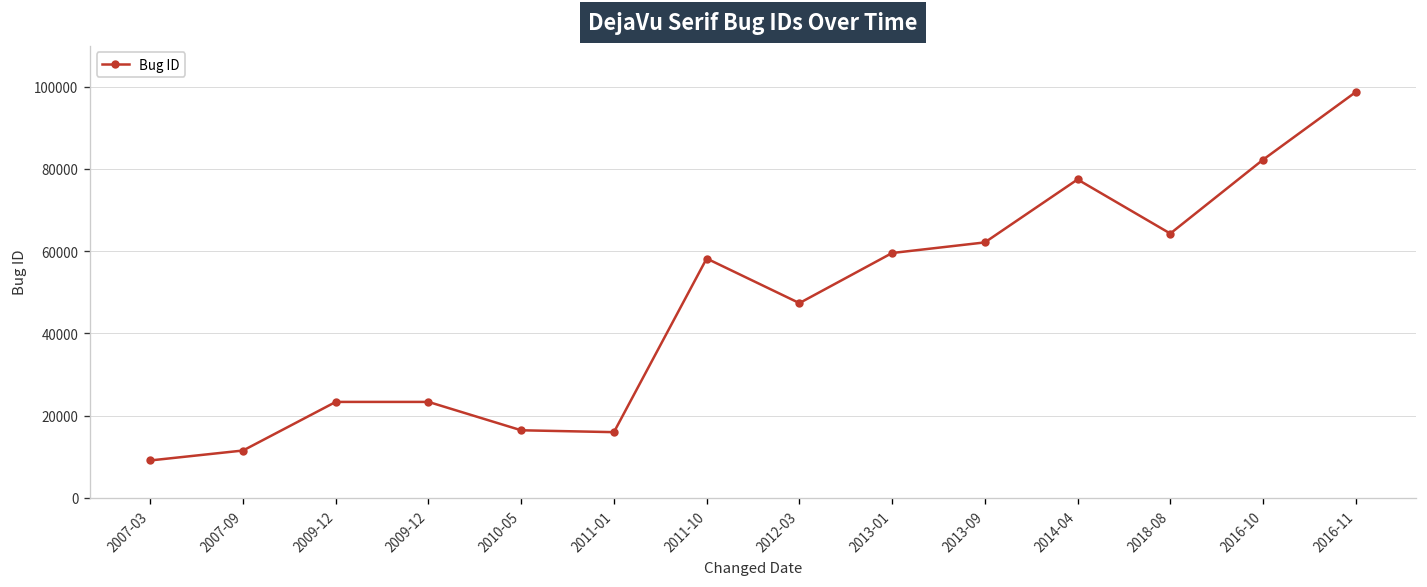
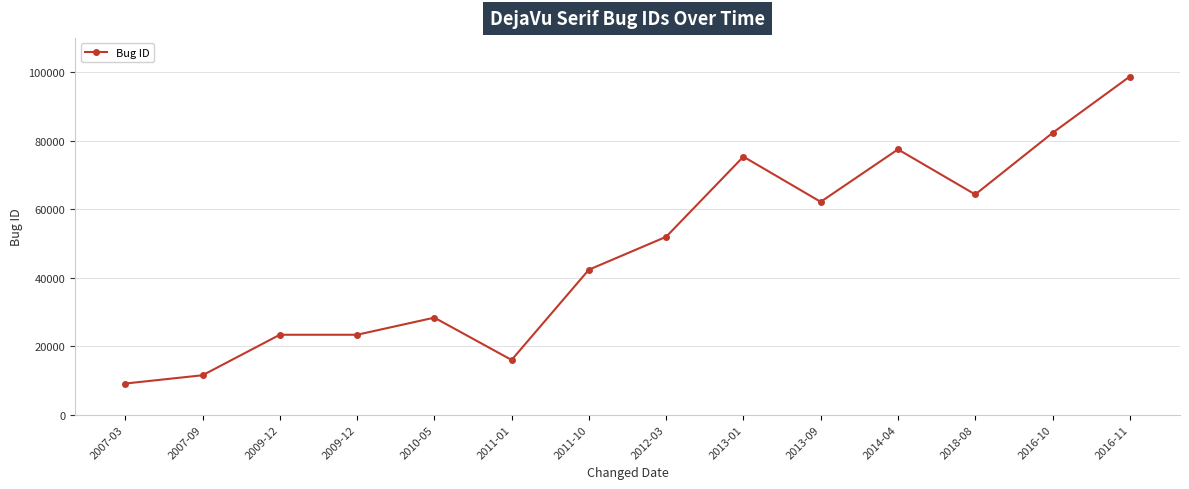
2010-05: 16000 -> 28000
2011-10: 58000 -> 42000
2012-03: 47000 -> 52000
2013-01: 60000 -> 75000
